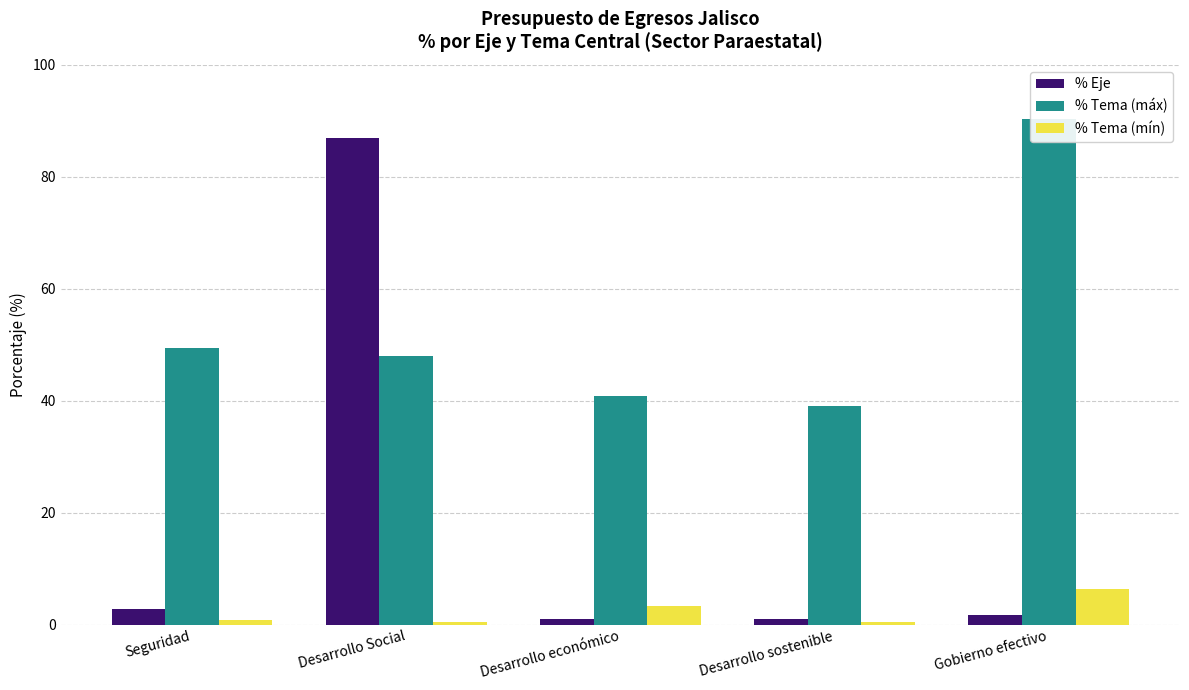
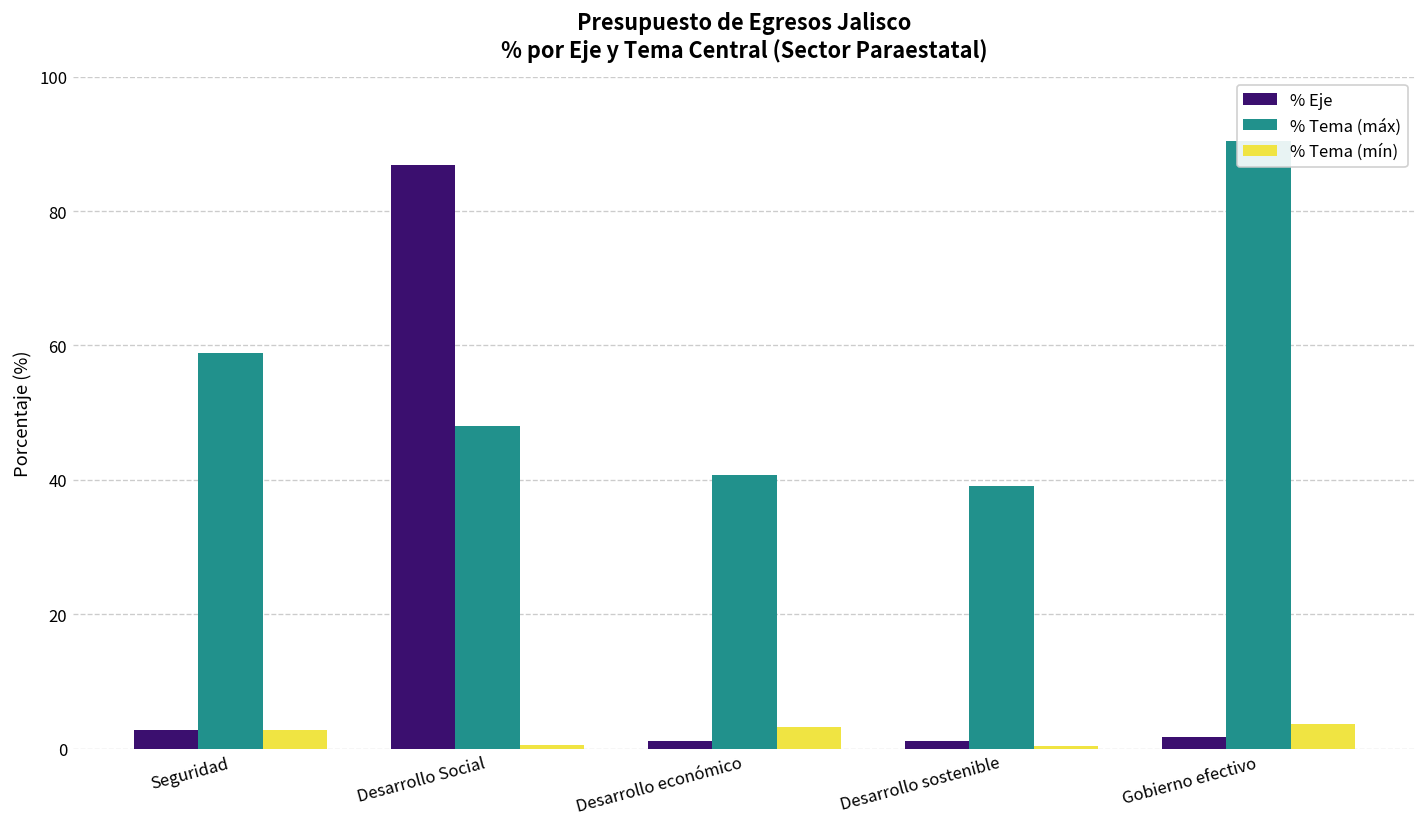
% Tema (máx), Seguridad: 49 -> 59
% Tema (mín), Seguridad: 1 -> 3
% Tema (mín), Gobierno efectivo: 6 -> 4
